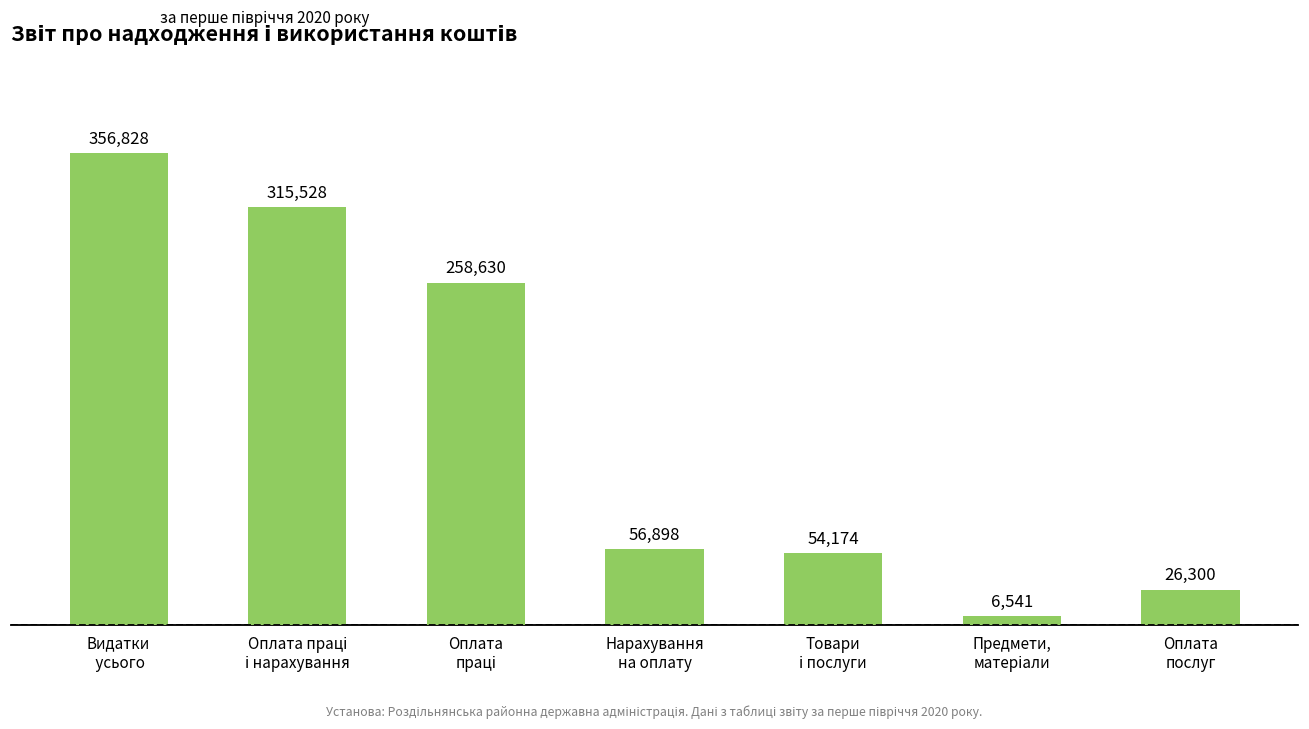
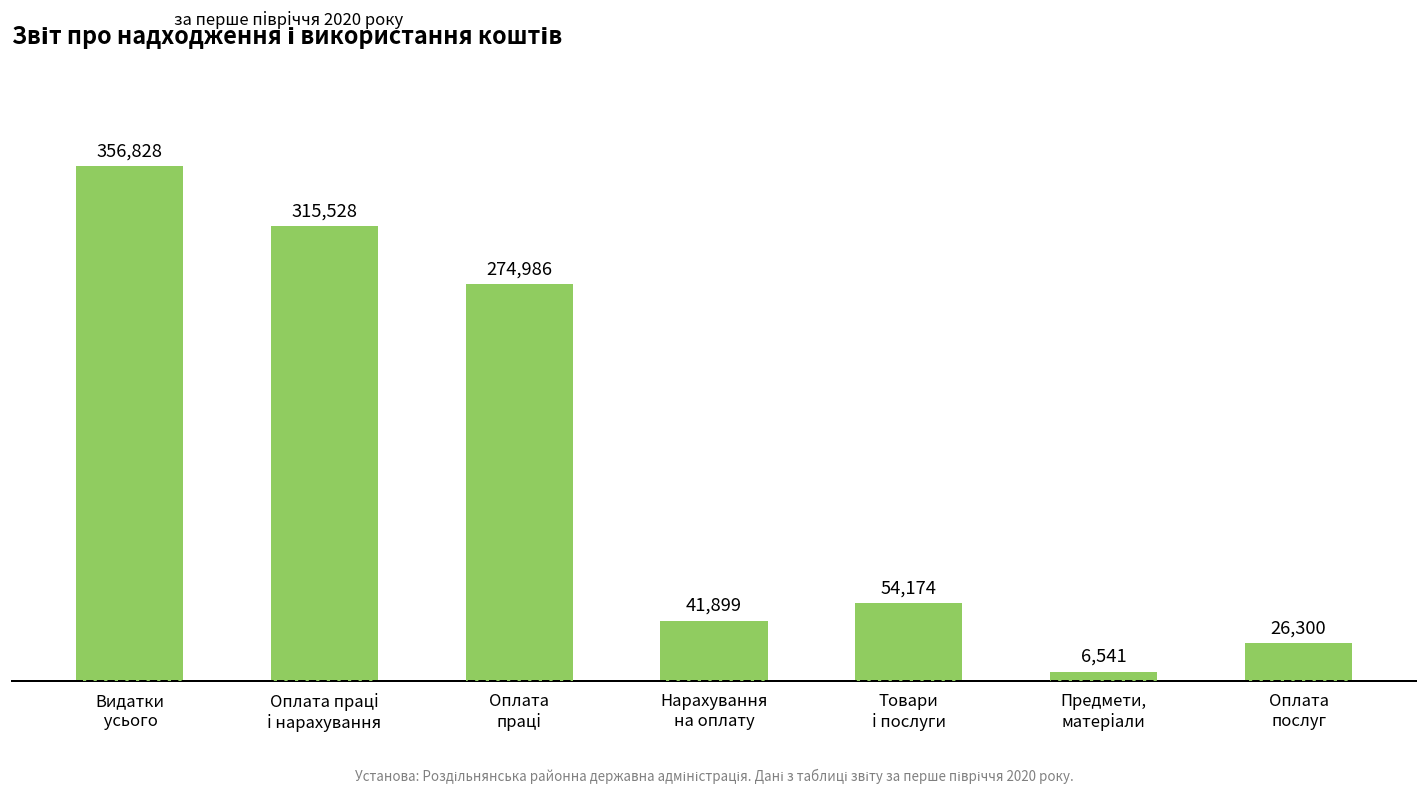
Оплата праці: 258,630 -> 274,986
Нарахування на оплату: 56,898 -> 41,899
